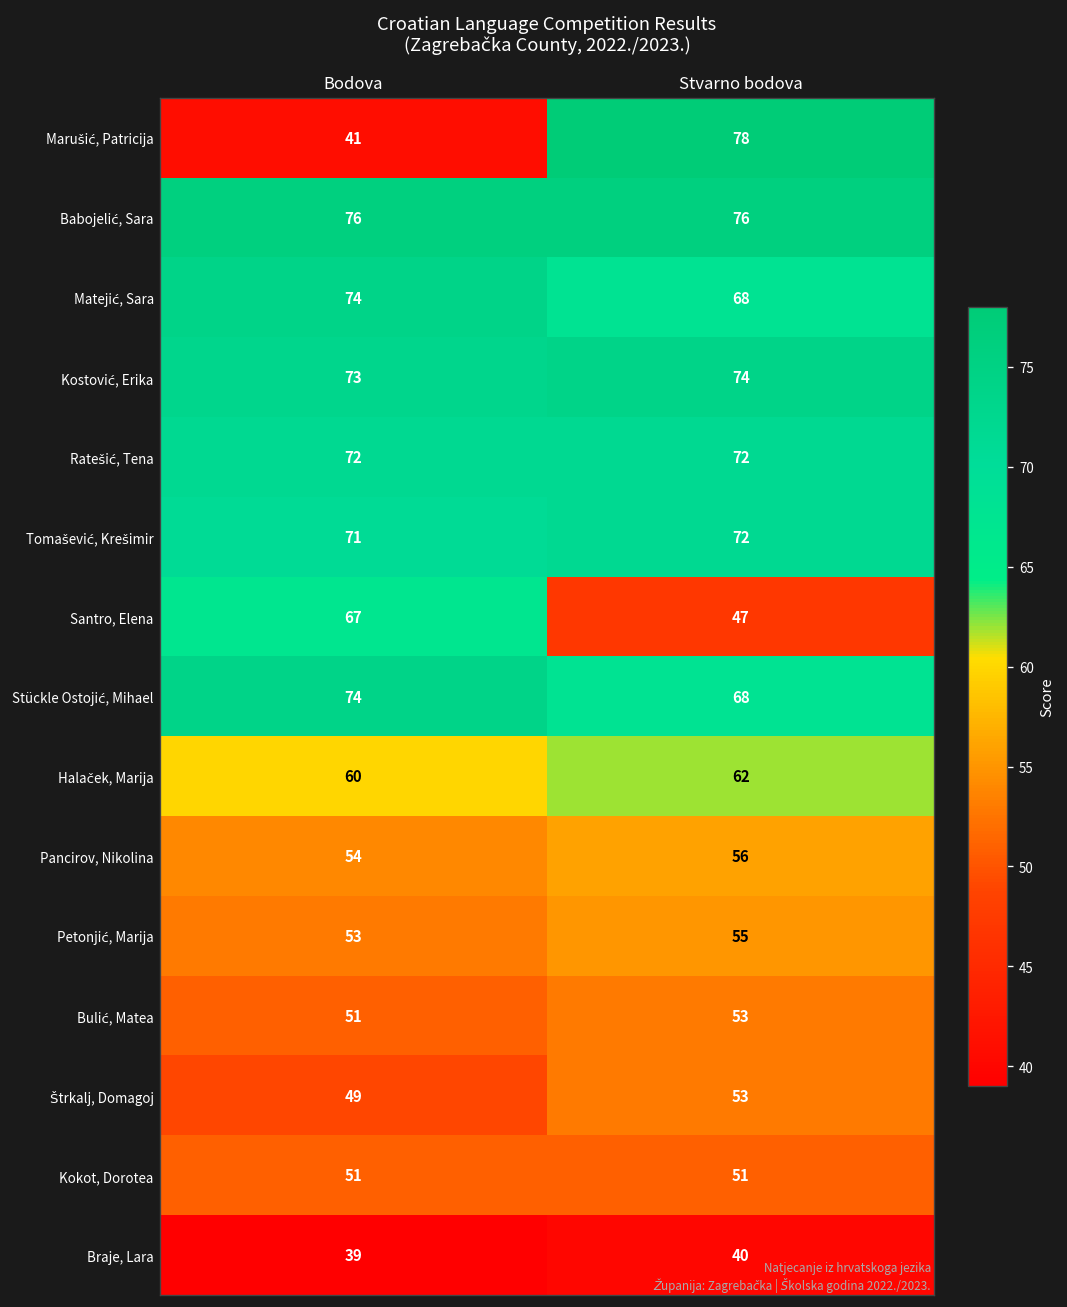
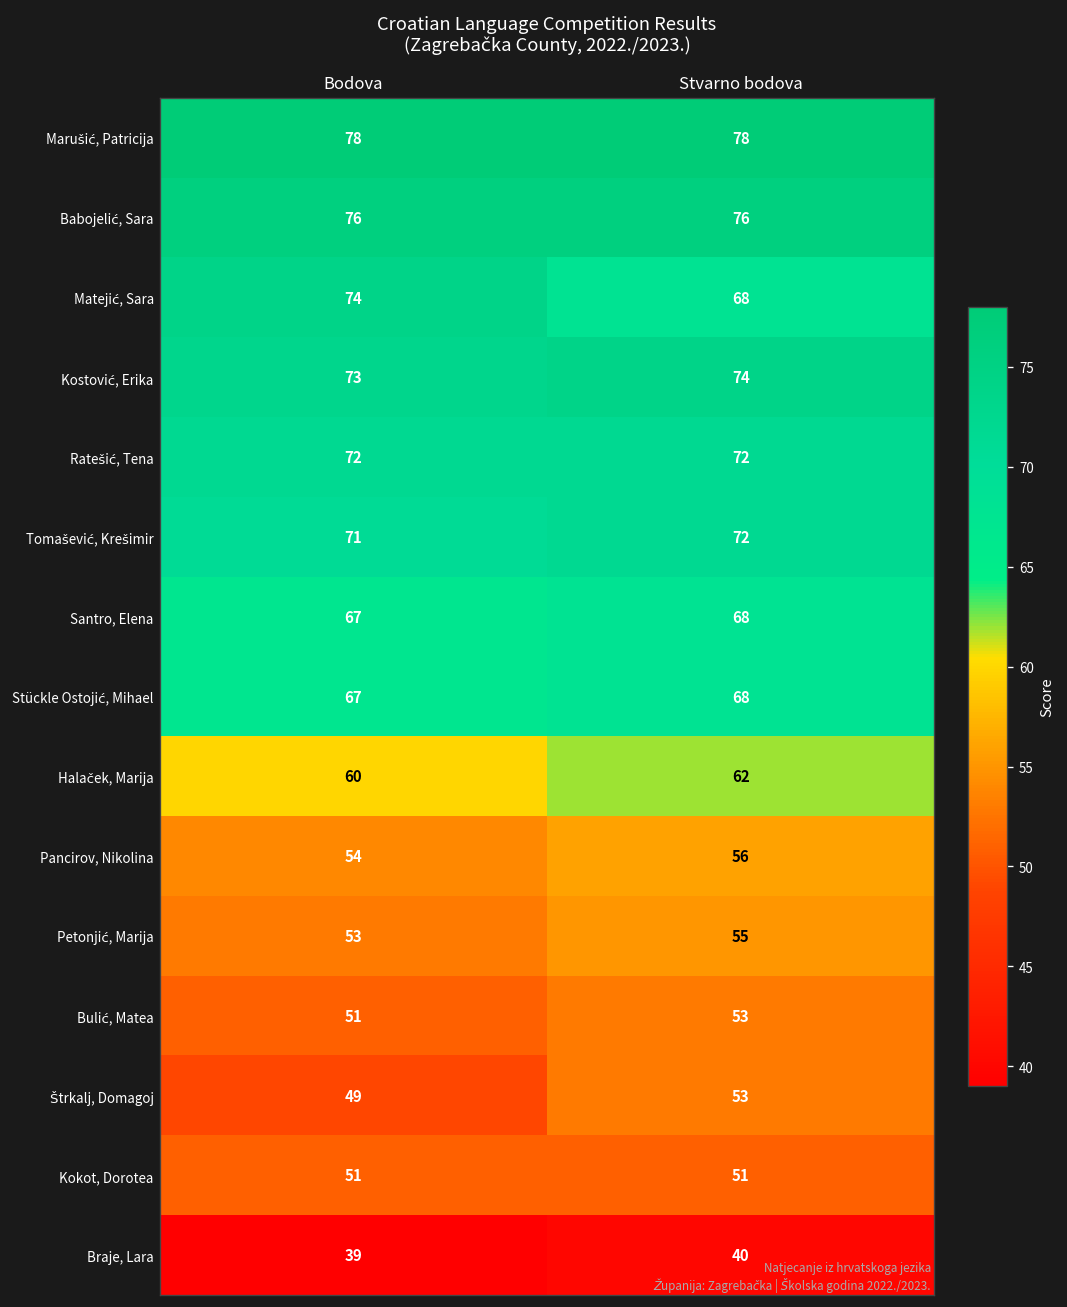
Marušić, Patricija, Bodova: 41 -> 78
Santro, Elena, Stvarno bodova: 47 -> 68
Stückle Ostojić, Mihael, Bodova: 74 -> 67
